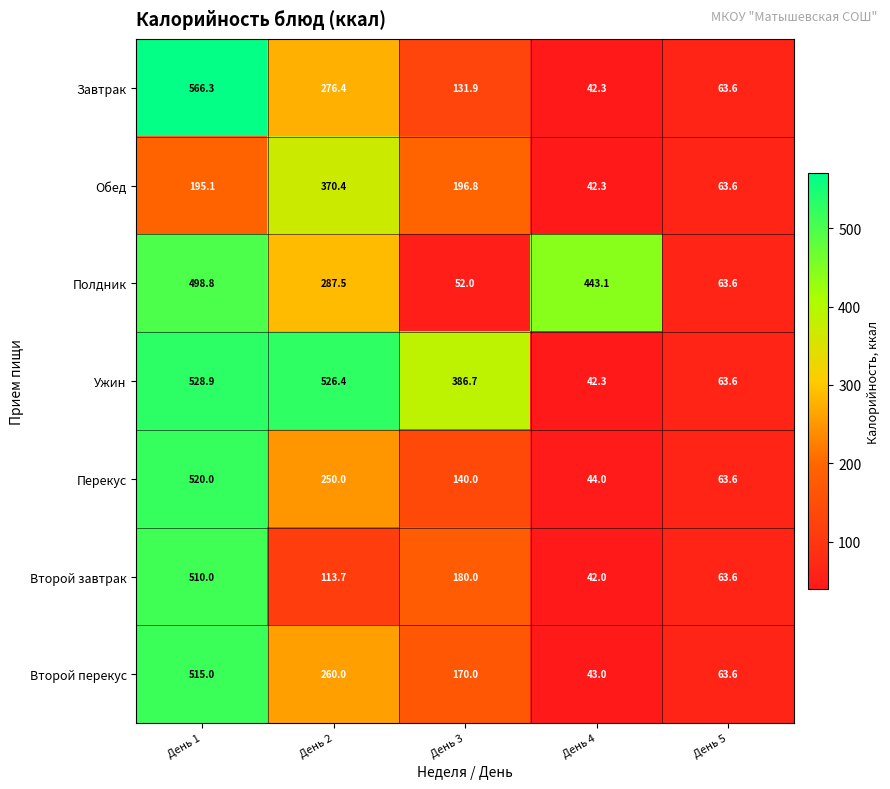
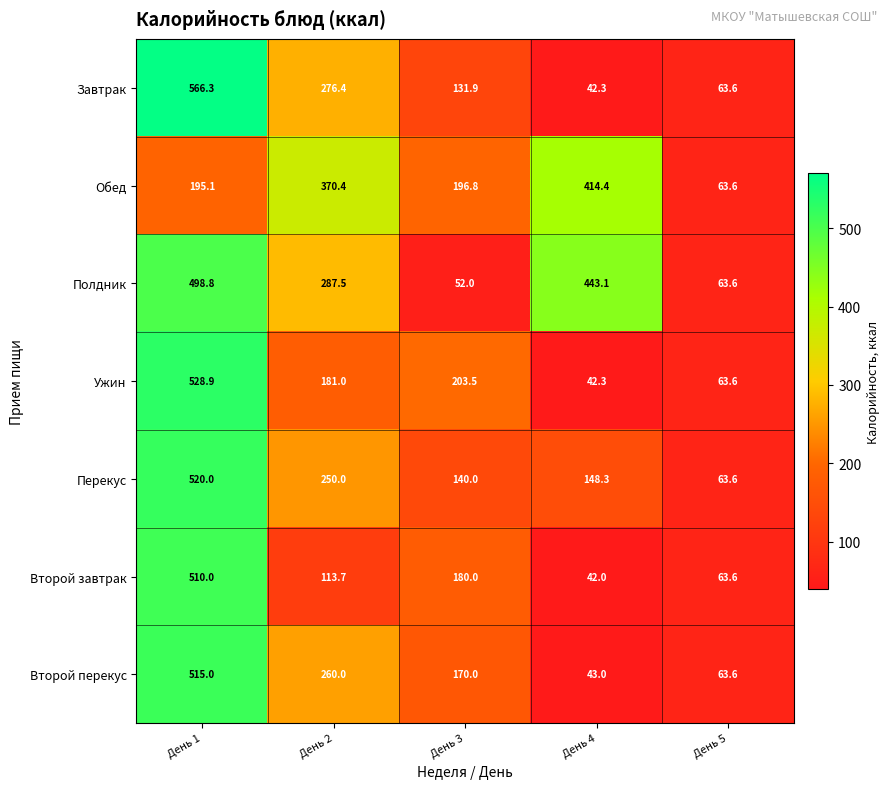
Обед, День 4: 42.3 -> 414.4
Ужин, День 2: 526.4 -> 181.0
Ужин, День 3: 386.7 -> 203.5
Перекус, День 4: 44.0 -> 148.3
